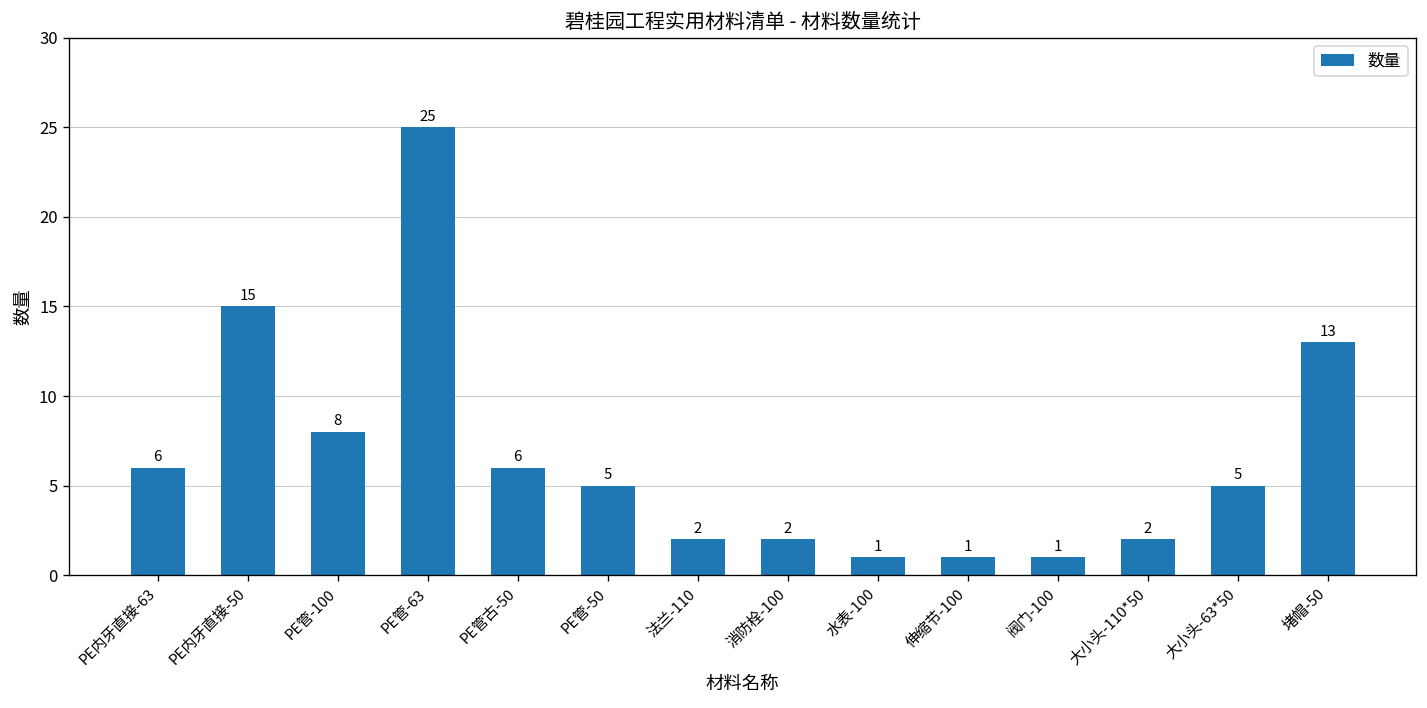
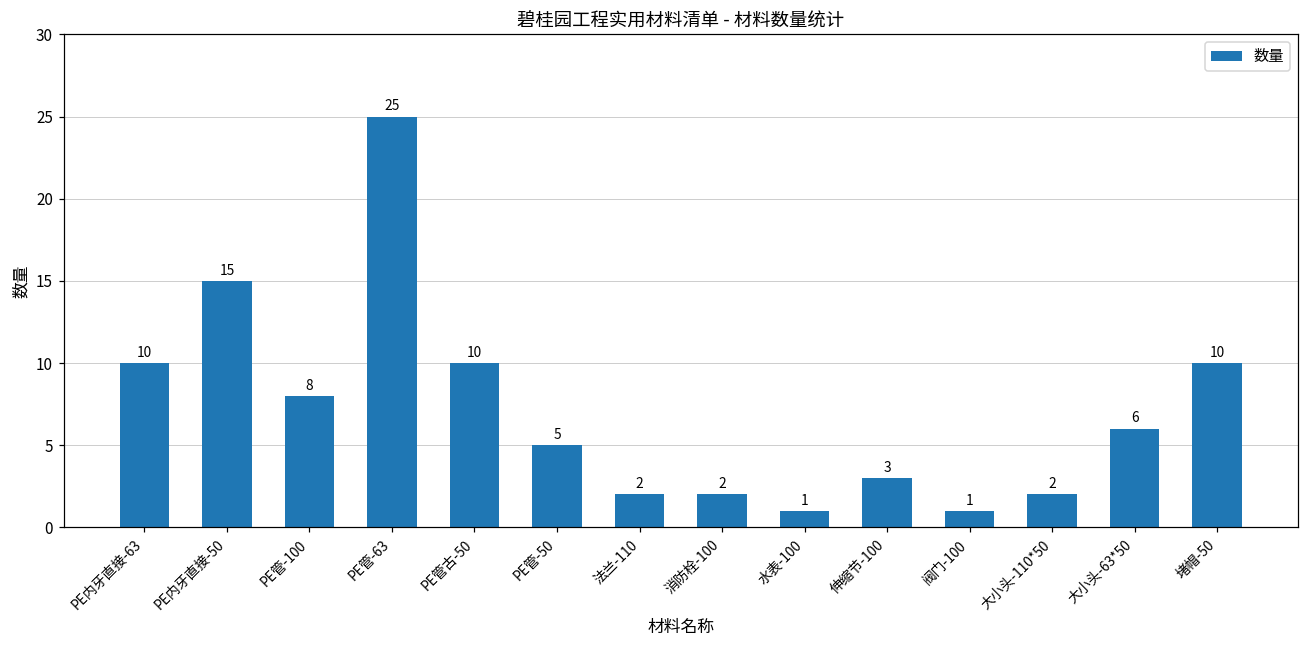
PE内牙直接-63: 6 -> 10
PE管古-50: 6 -> 10
伸缩节-100: 1 -> 3
大小头-63*50: 5 -> 6
堵帽-50: 13 -> 10
